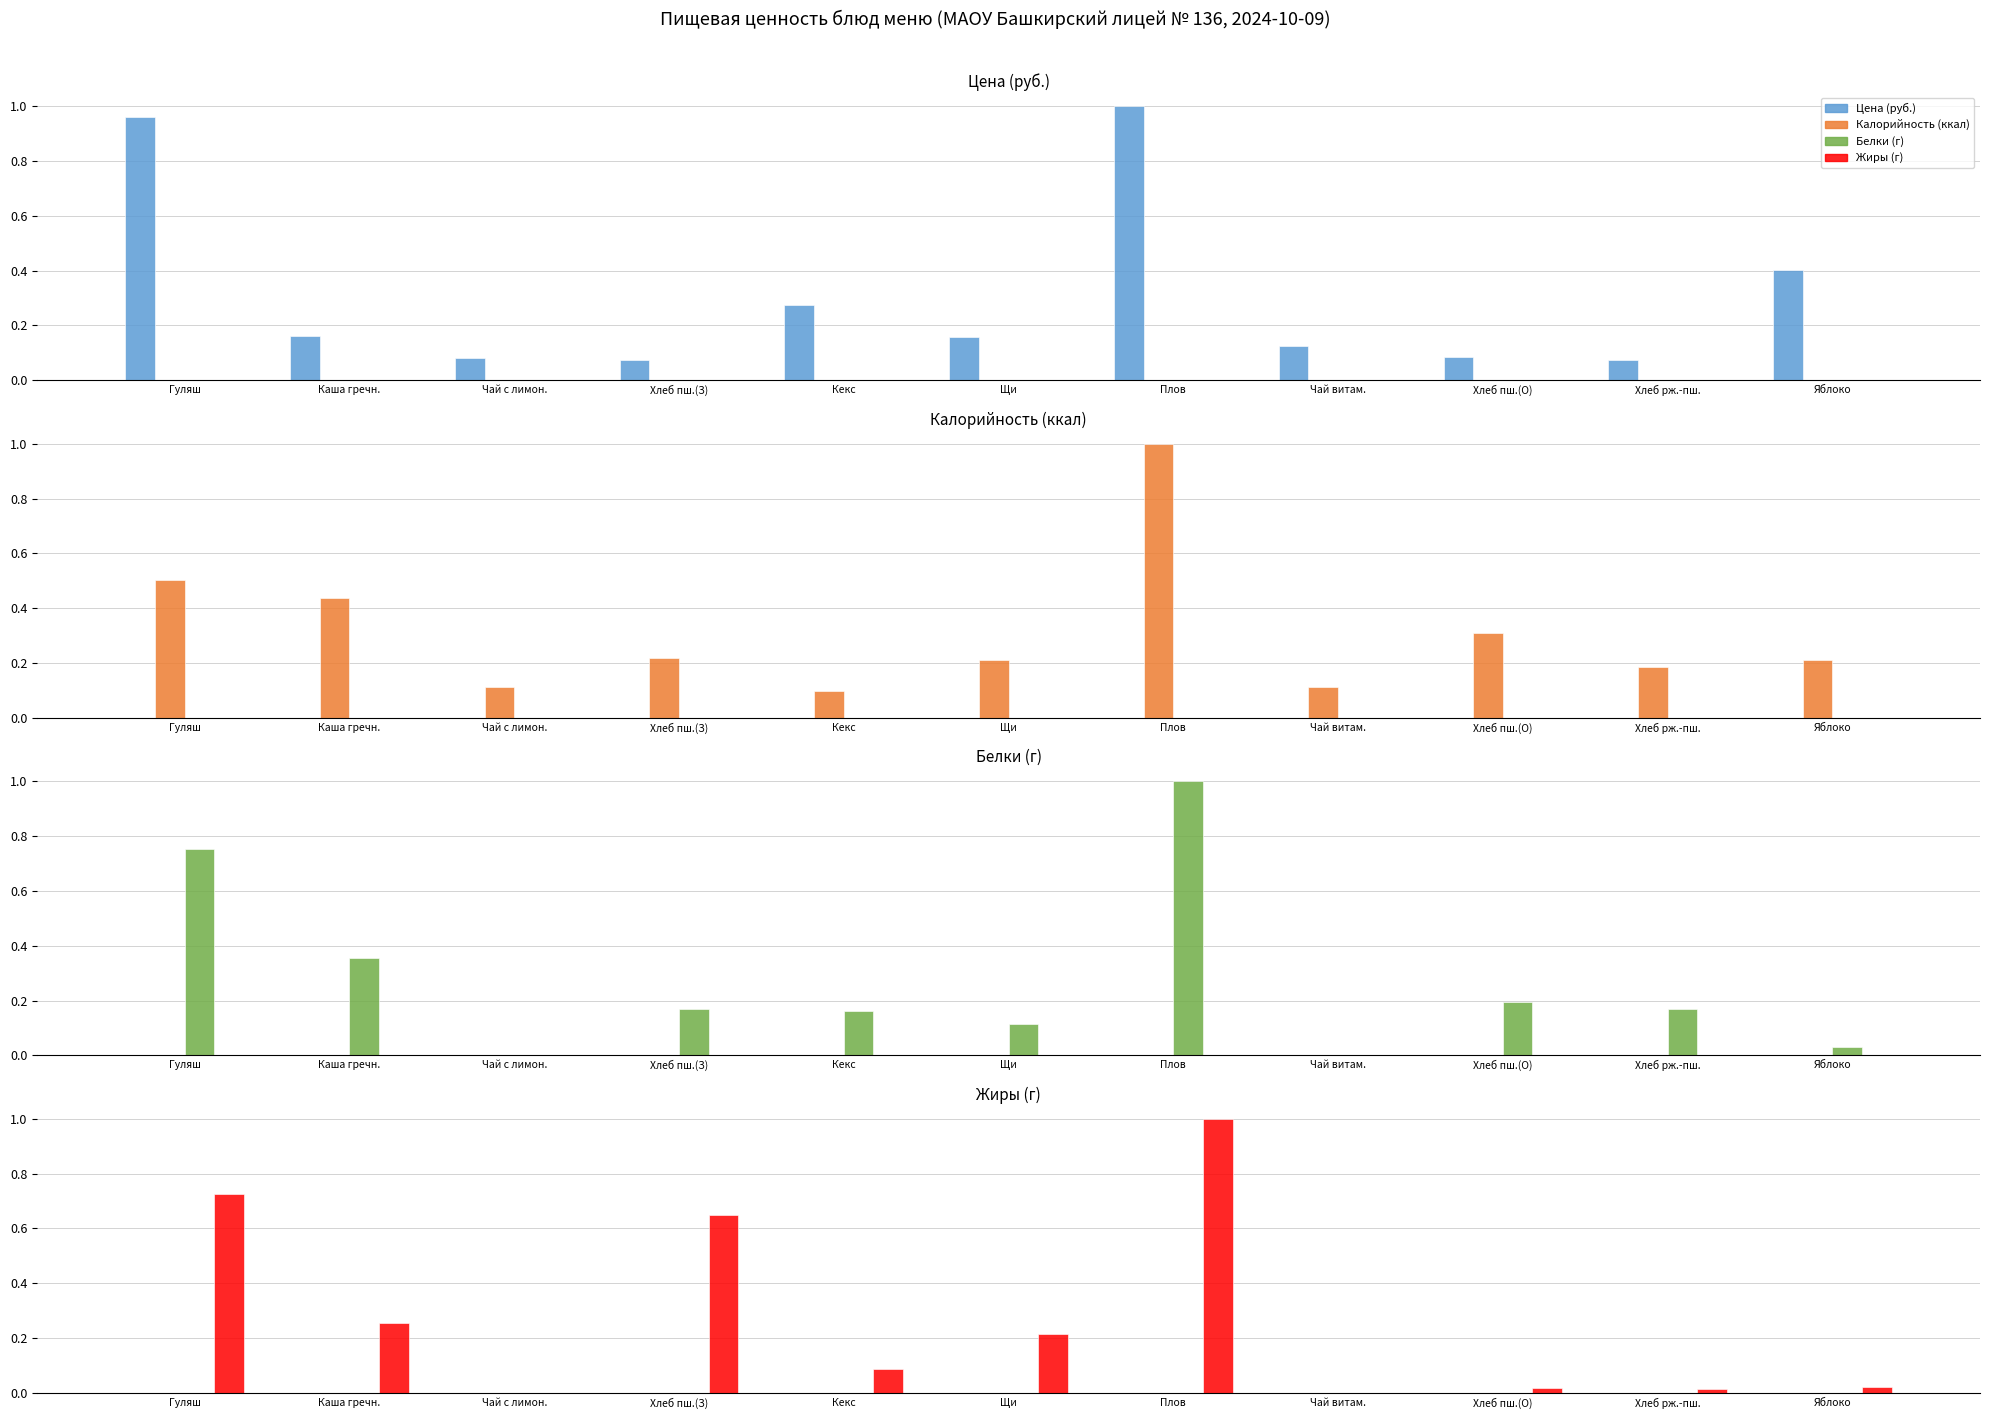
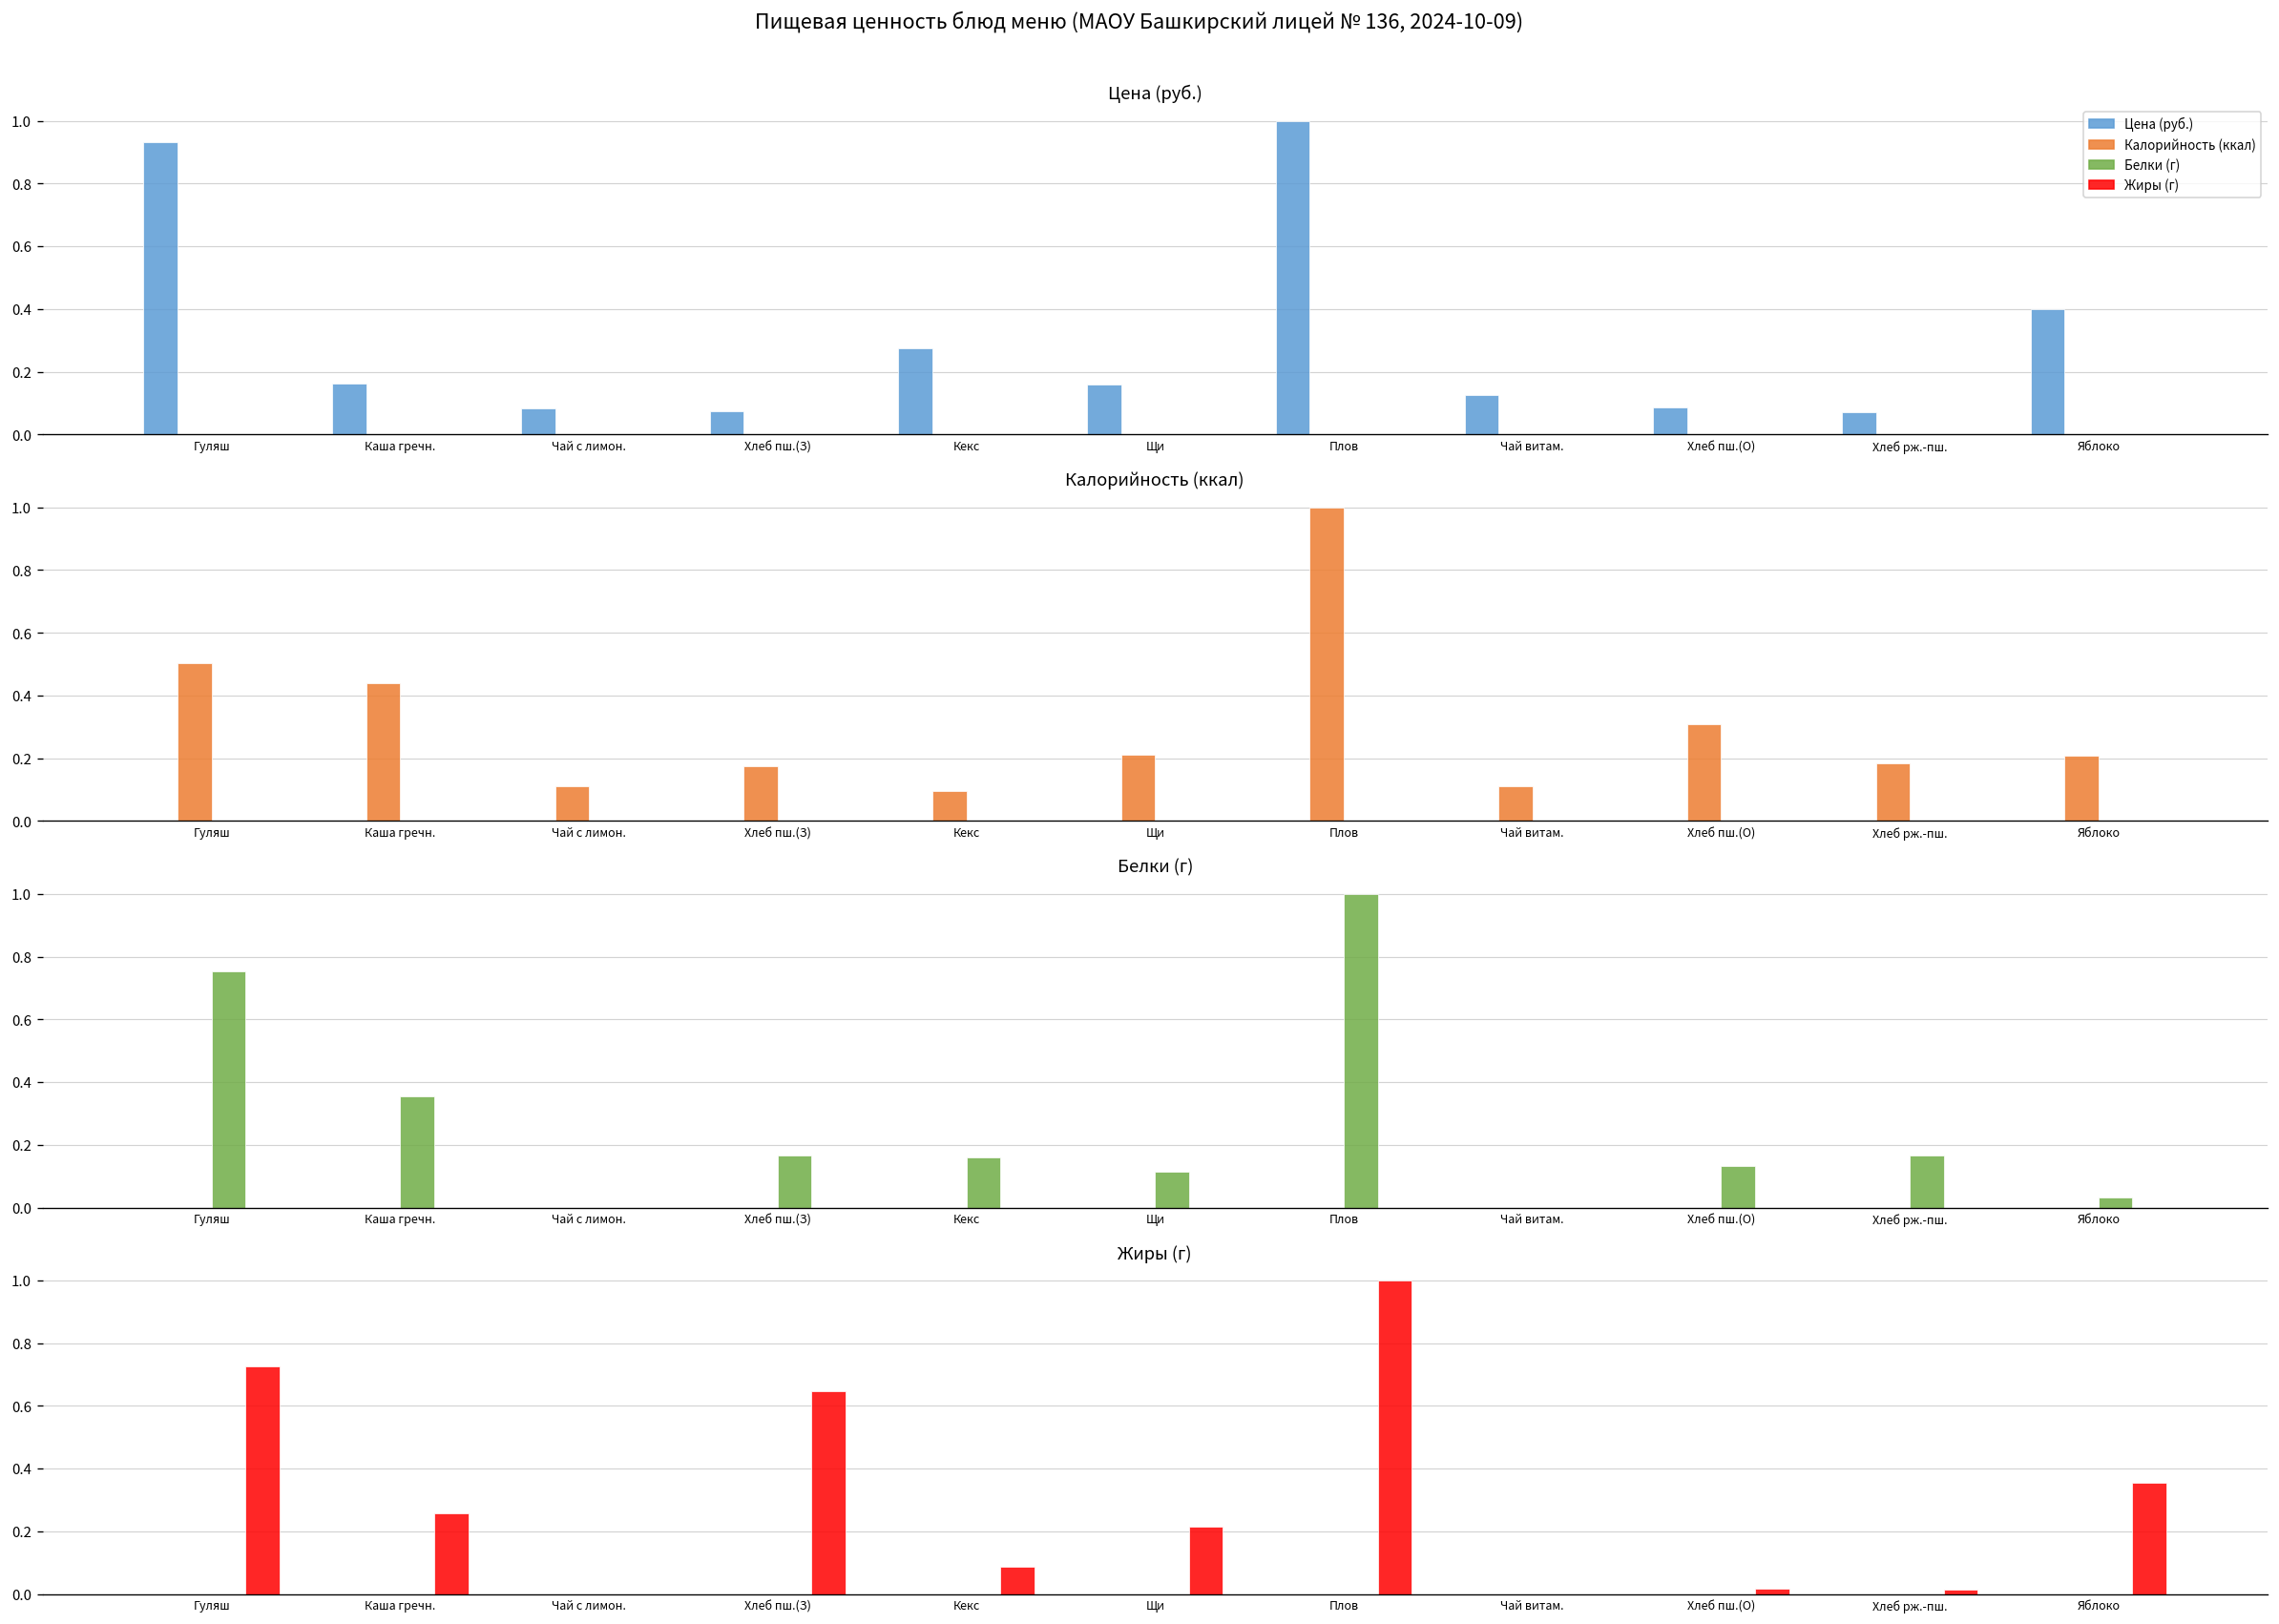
Цена (руб.), Цена (руб.), Гуляш: 0.96 -> 0.93
Калорийность (ккал), Калорийность (ккал), Хлеб пш.(З): 0.22 -> 0.17
Белки (г), Белки (г), Хлеб пш.(О): 0.20 -> 0.13
Жиры (г), Жиры (г), Яблоко: 0.02 -> 0.36
